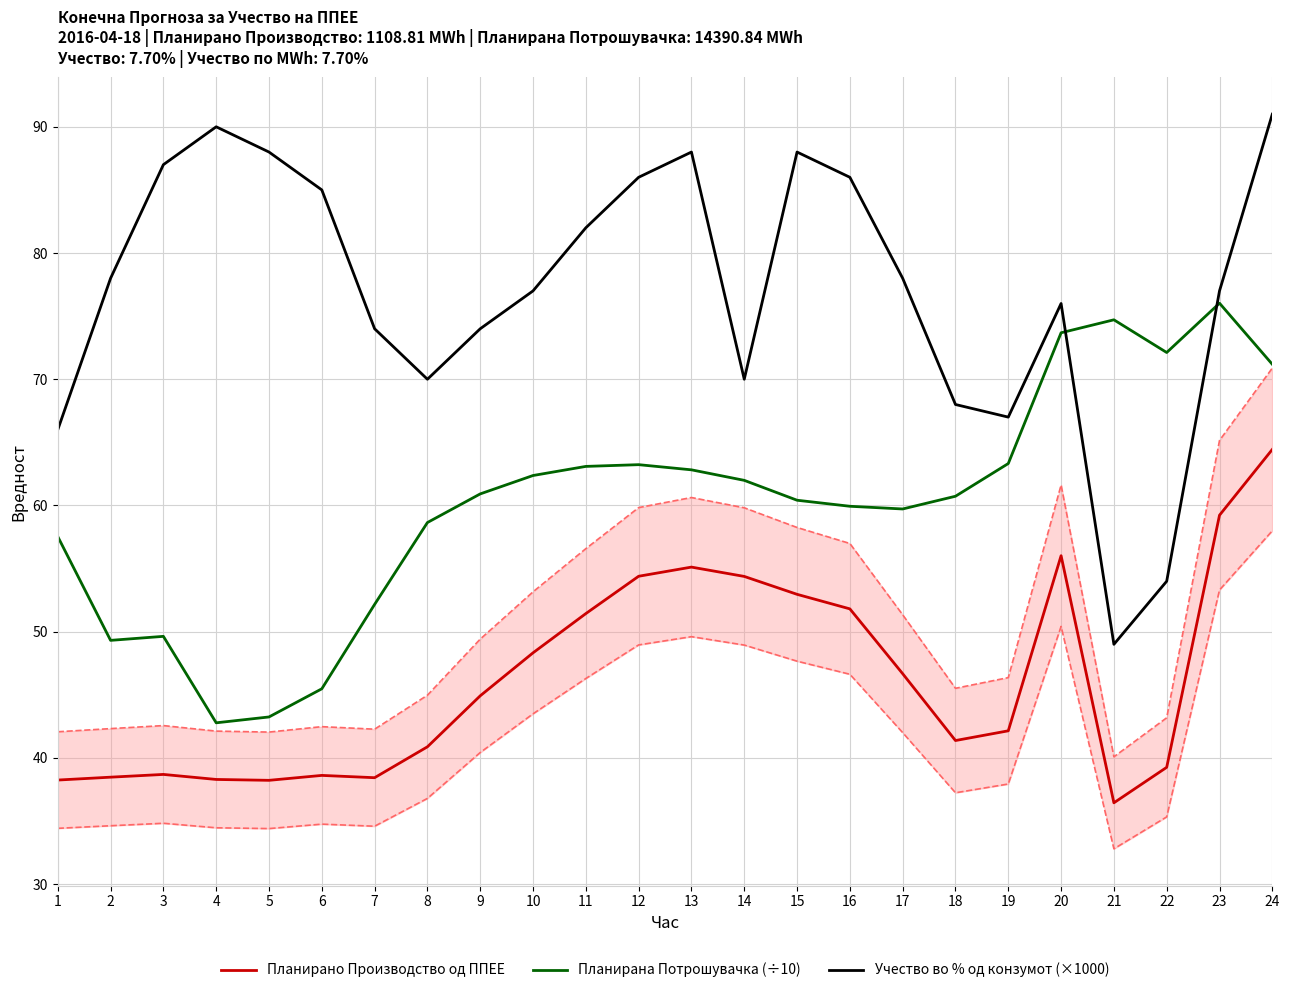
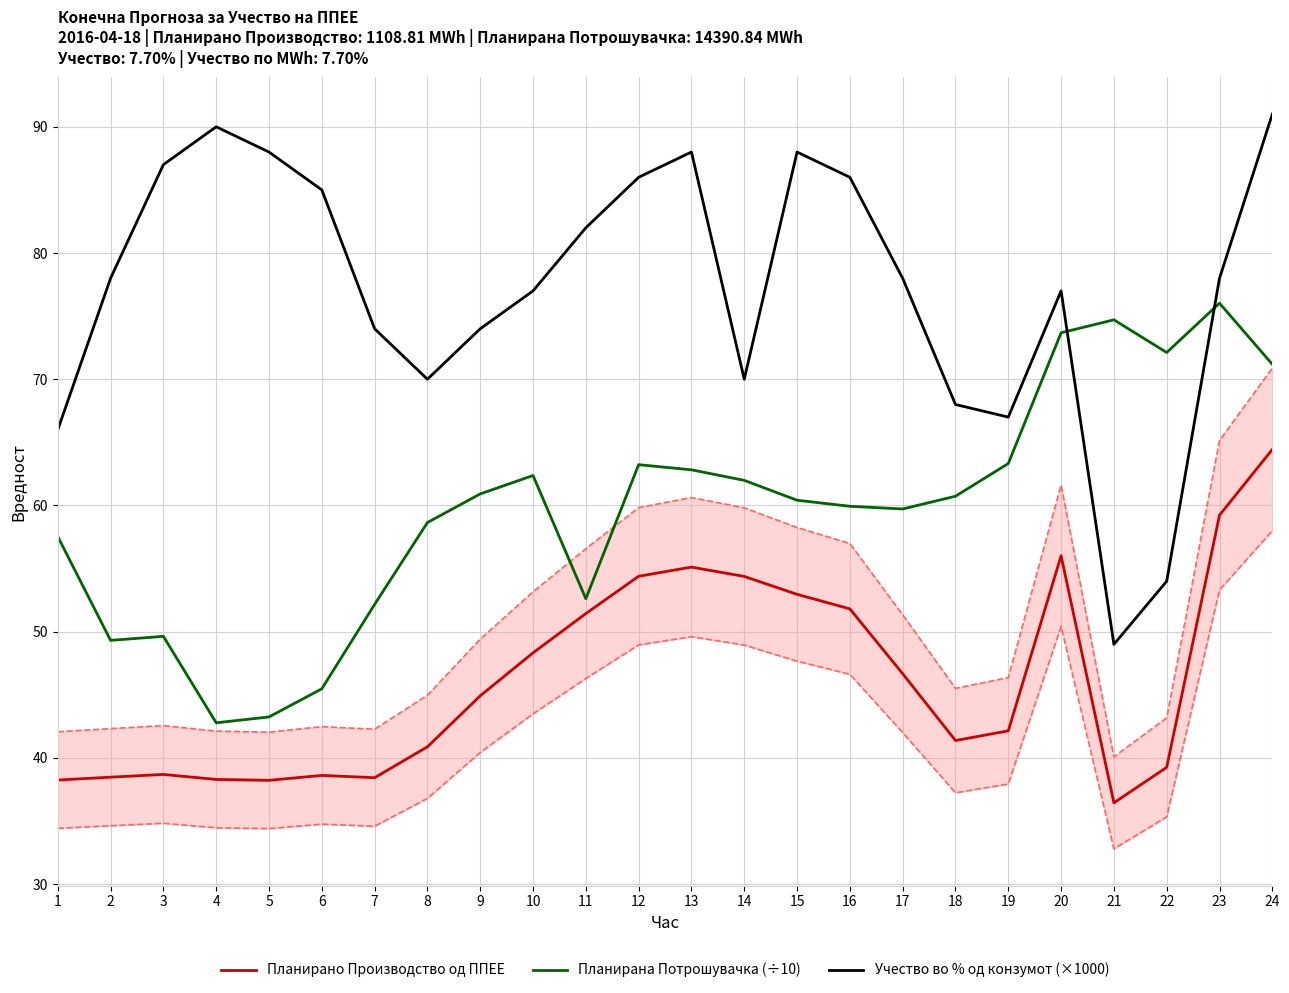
Планирана Потрошувачка (÷10), 11: 63.1 -> 52.6
Учество во % од конзумот (×1000), 20: 76.0 -> 77.0
Учество во % од конзумот (×1000), 23: 77.0 -> 78.0
